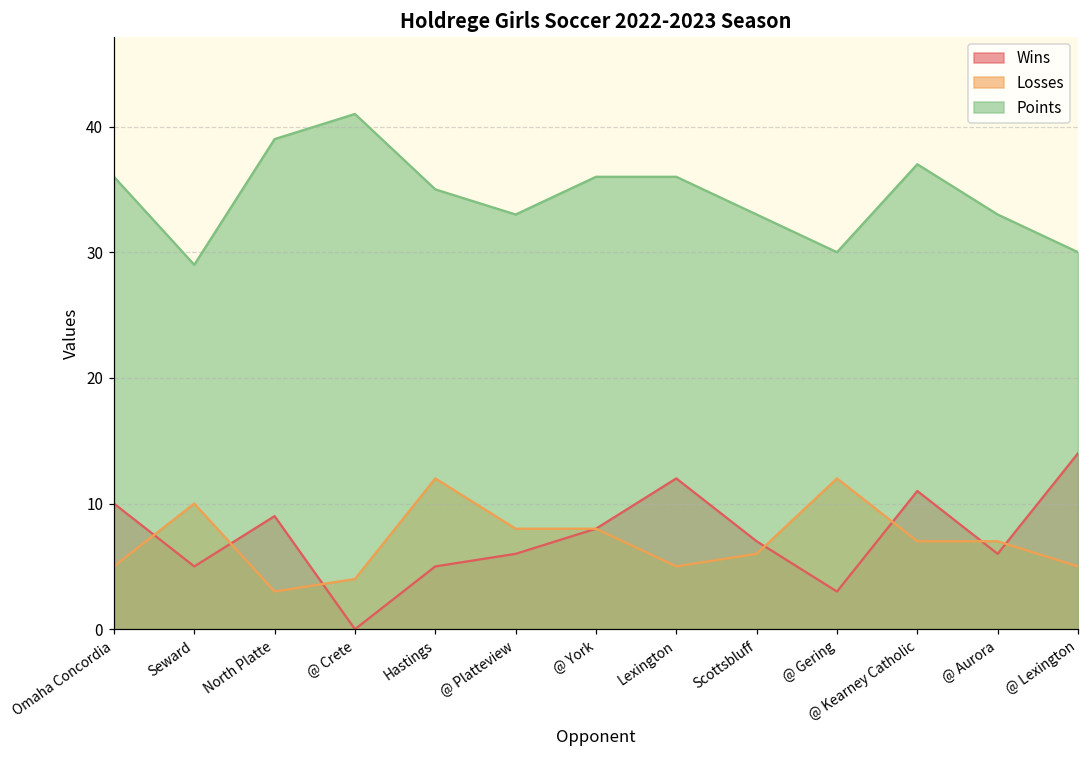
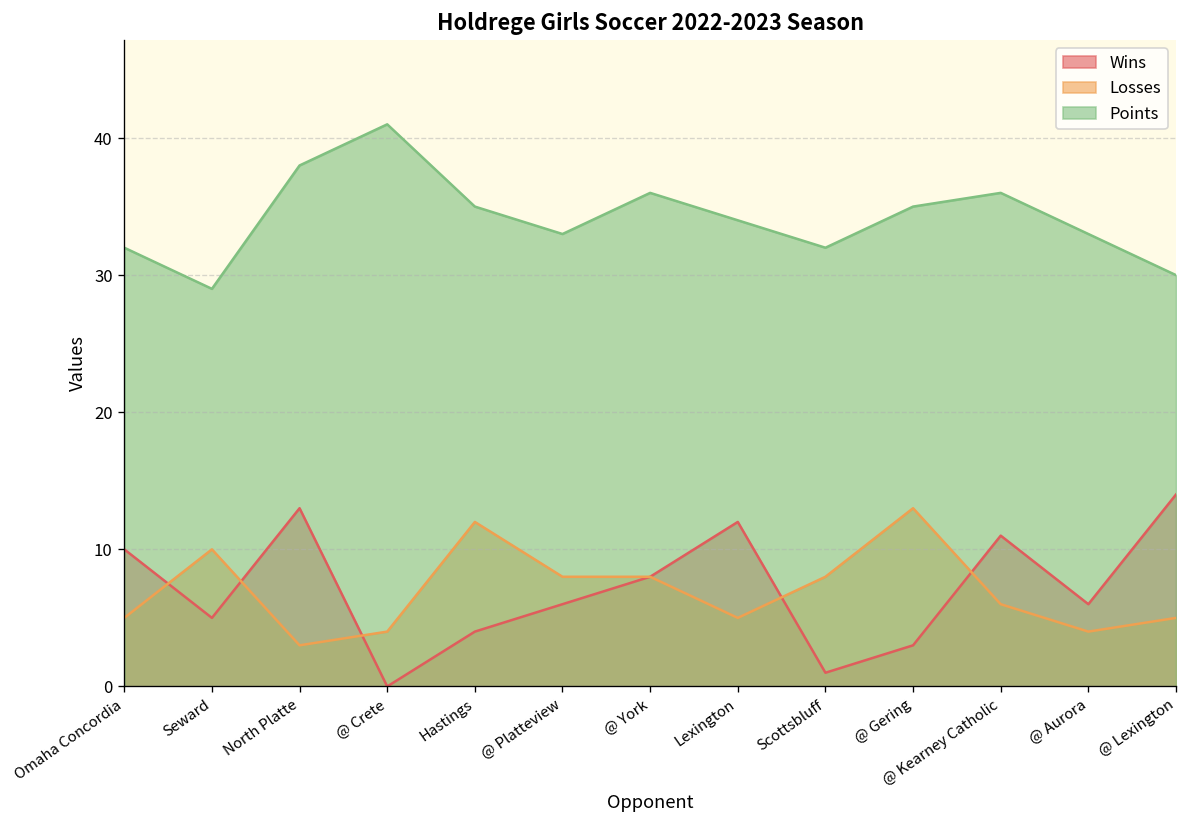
Points, Omaha Concordia: 36 -> 32
Wins, North Platte: 9 -> 13
Points, North Platte: 39 -> 38
Wins, Hastings: 5 -> 4
Points, Lexington: 36 -> 34
Wins, Scottsbluff: 7 -> 1
Losses, Scottsbluff: 6 -> 8
Points, Scottsbluff: 33 -> 32
Losses, @ Gering: 12 -> 13
Points, @ Gering: 30 -> 35
Losses, @ Kearney Catholic: 7 -> 6
Points, @ Kearney Catholic: 37 -> 36
Losses, @ Aurora: 7 -> 4
